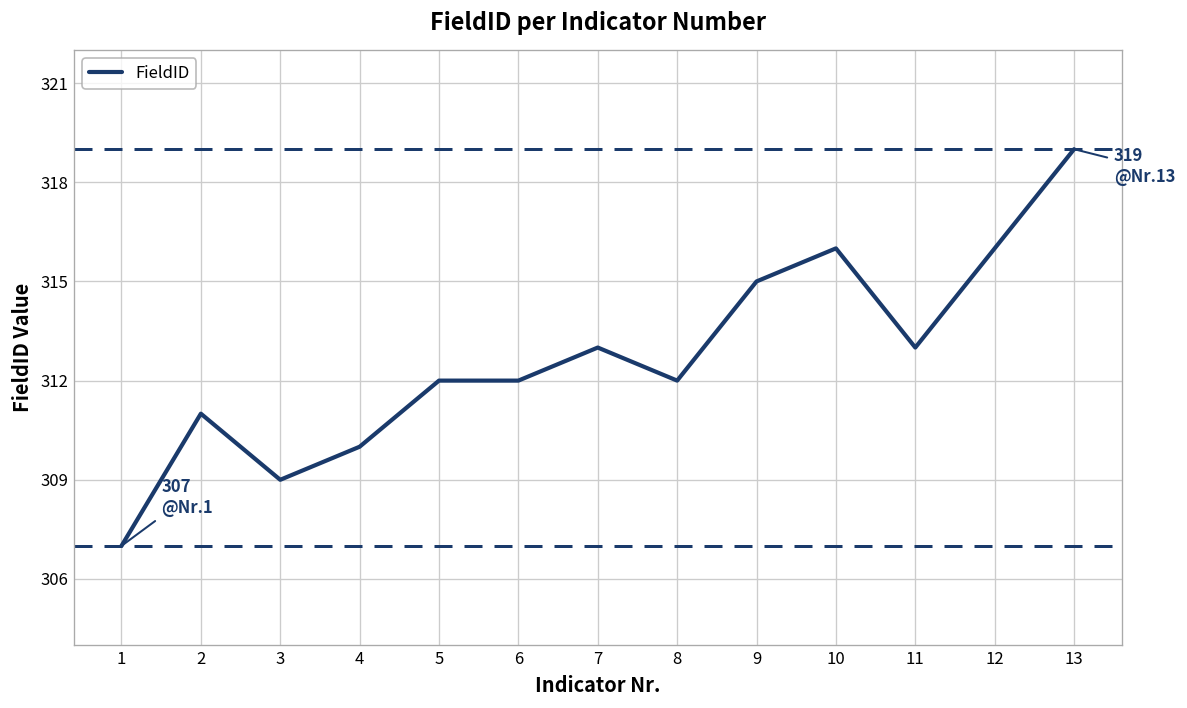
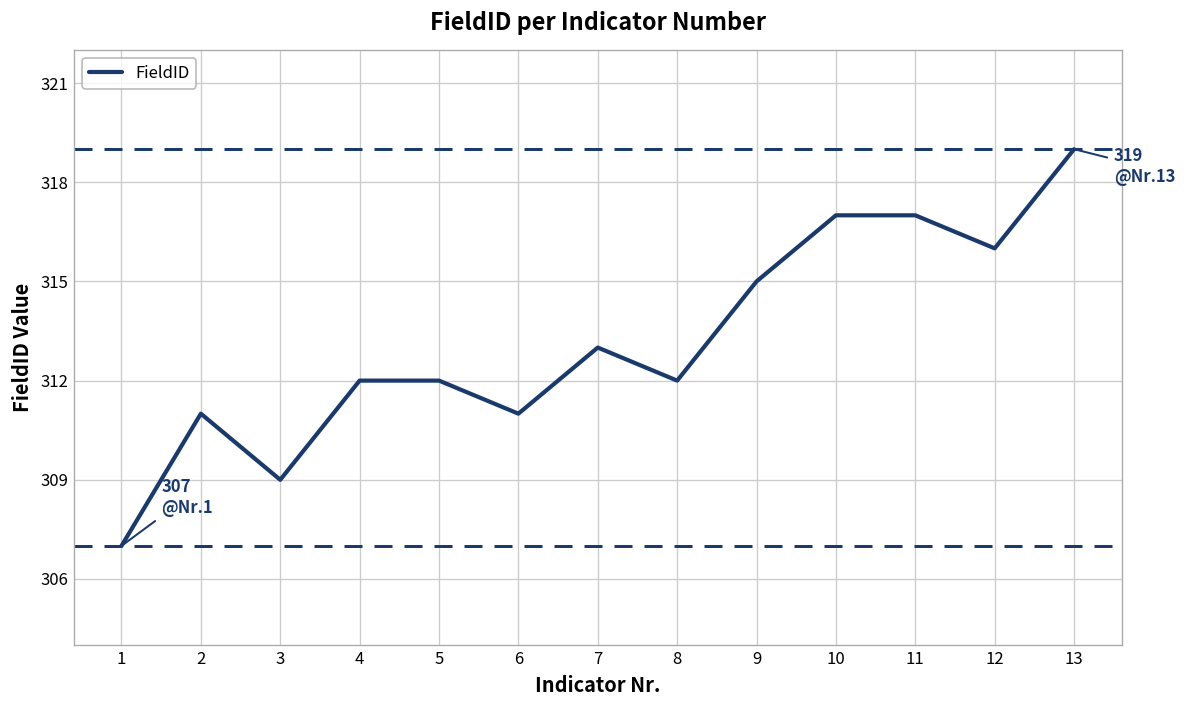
4: 310 -> 312
6: 312 -> 311
10: 316 -> 317
11: 313 -> 317
